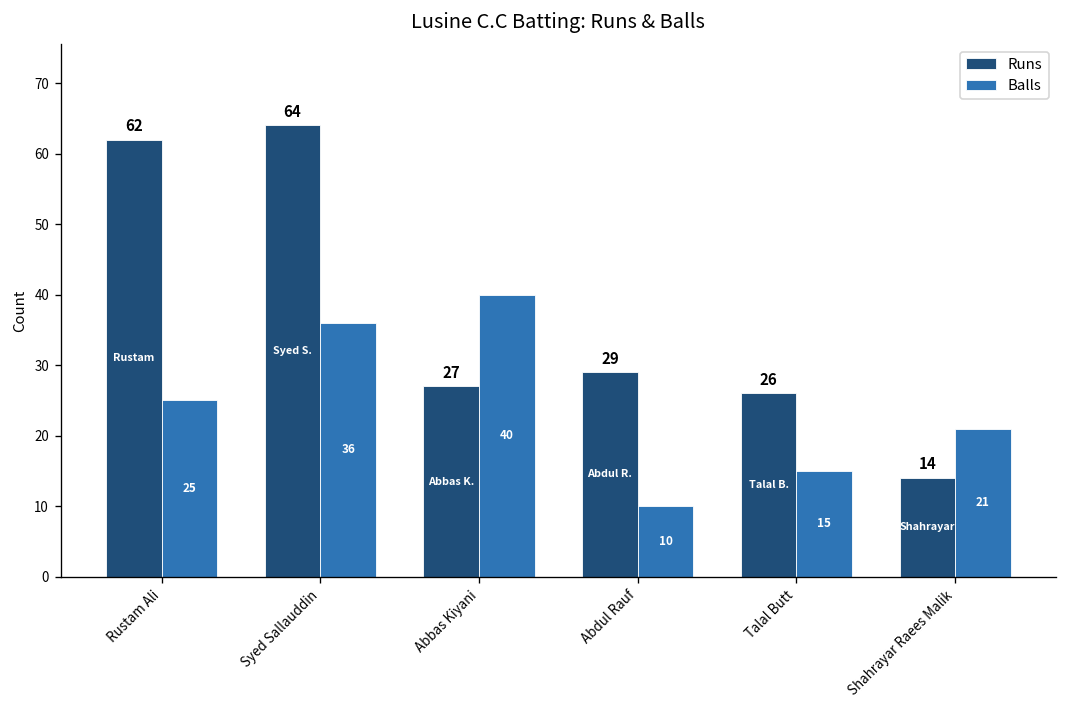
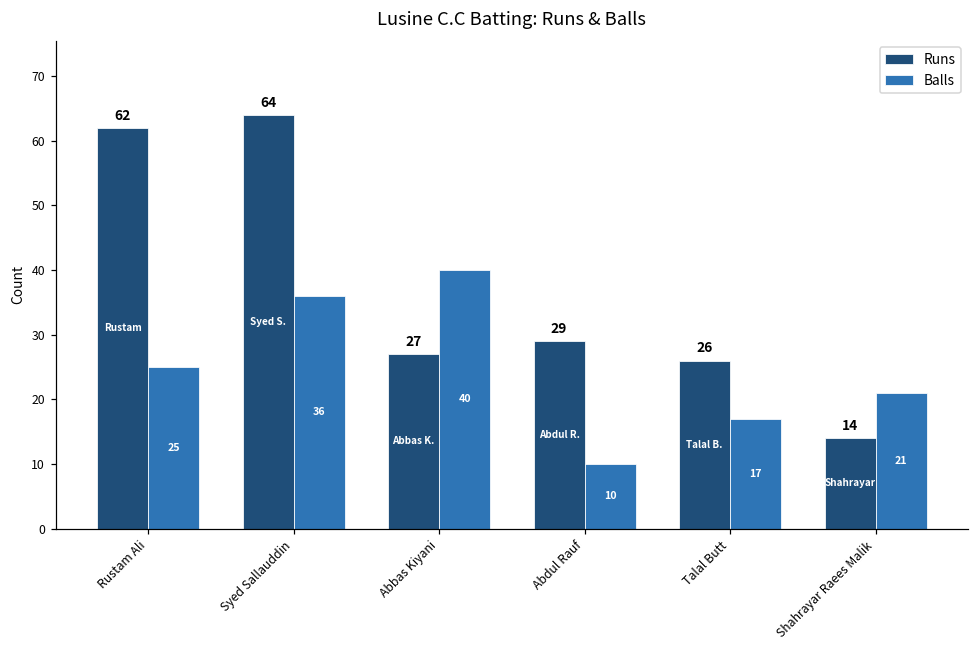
Balls, Talal Butt: 15 -> 17
